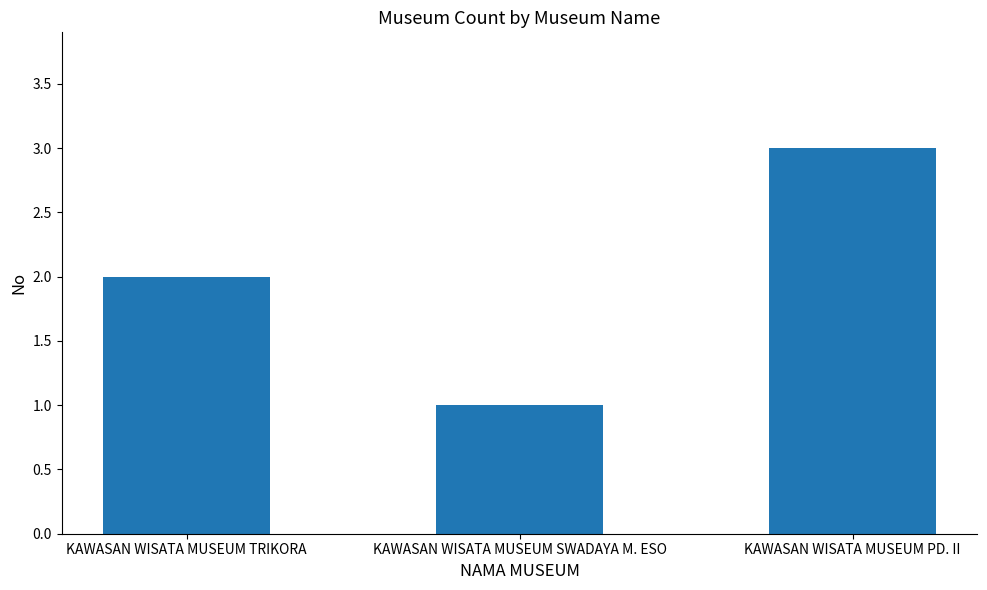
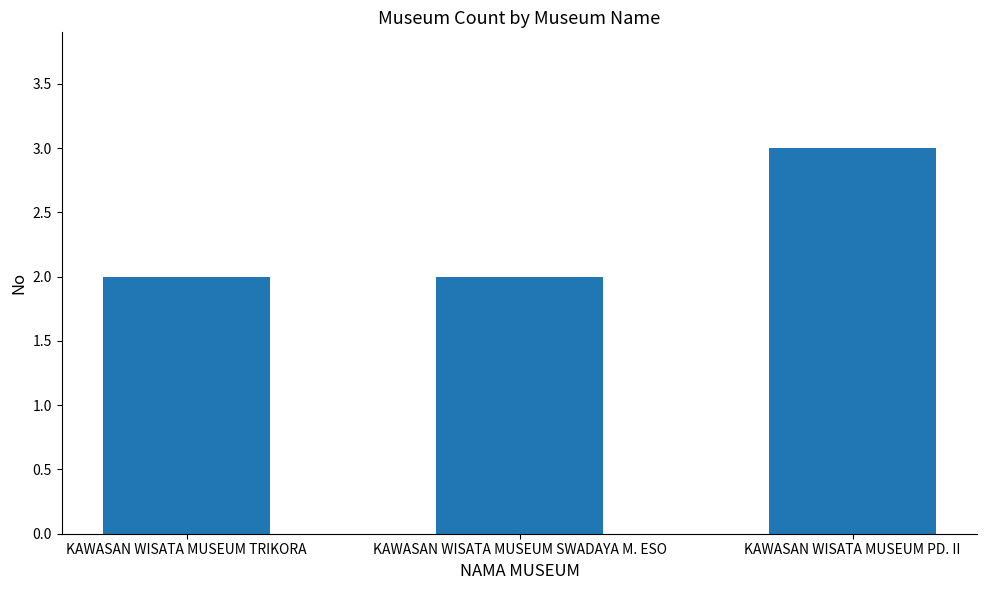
KAWASAN WISATA MUSEUM SWADAYA M. ESO: 1 -> 2
